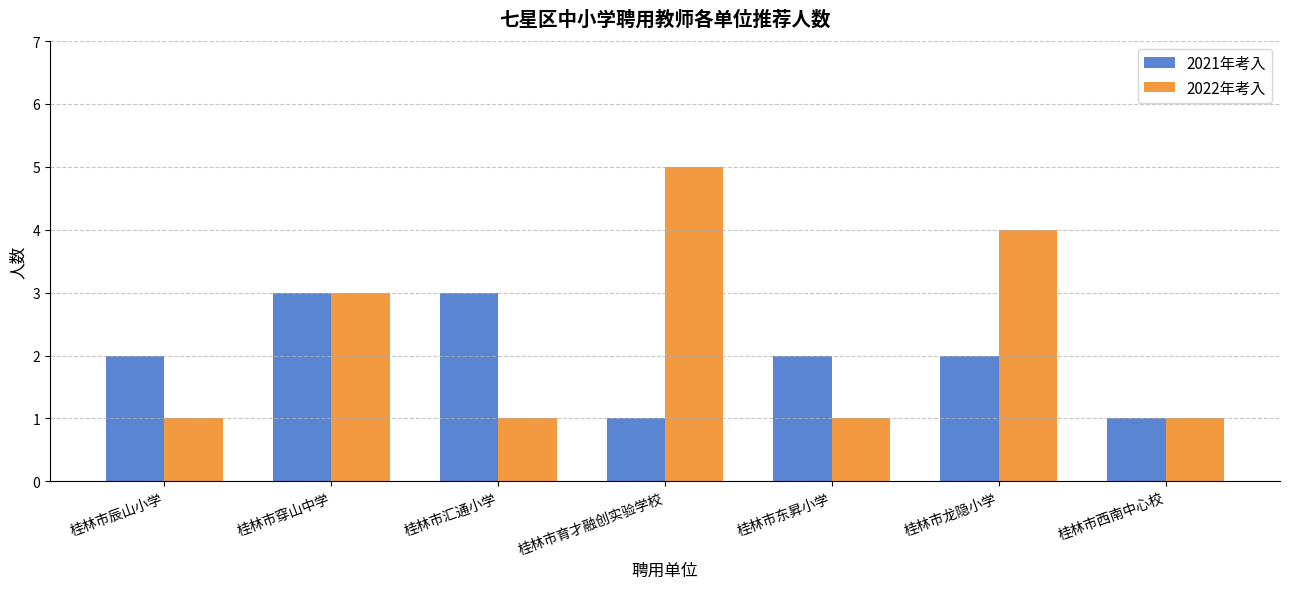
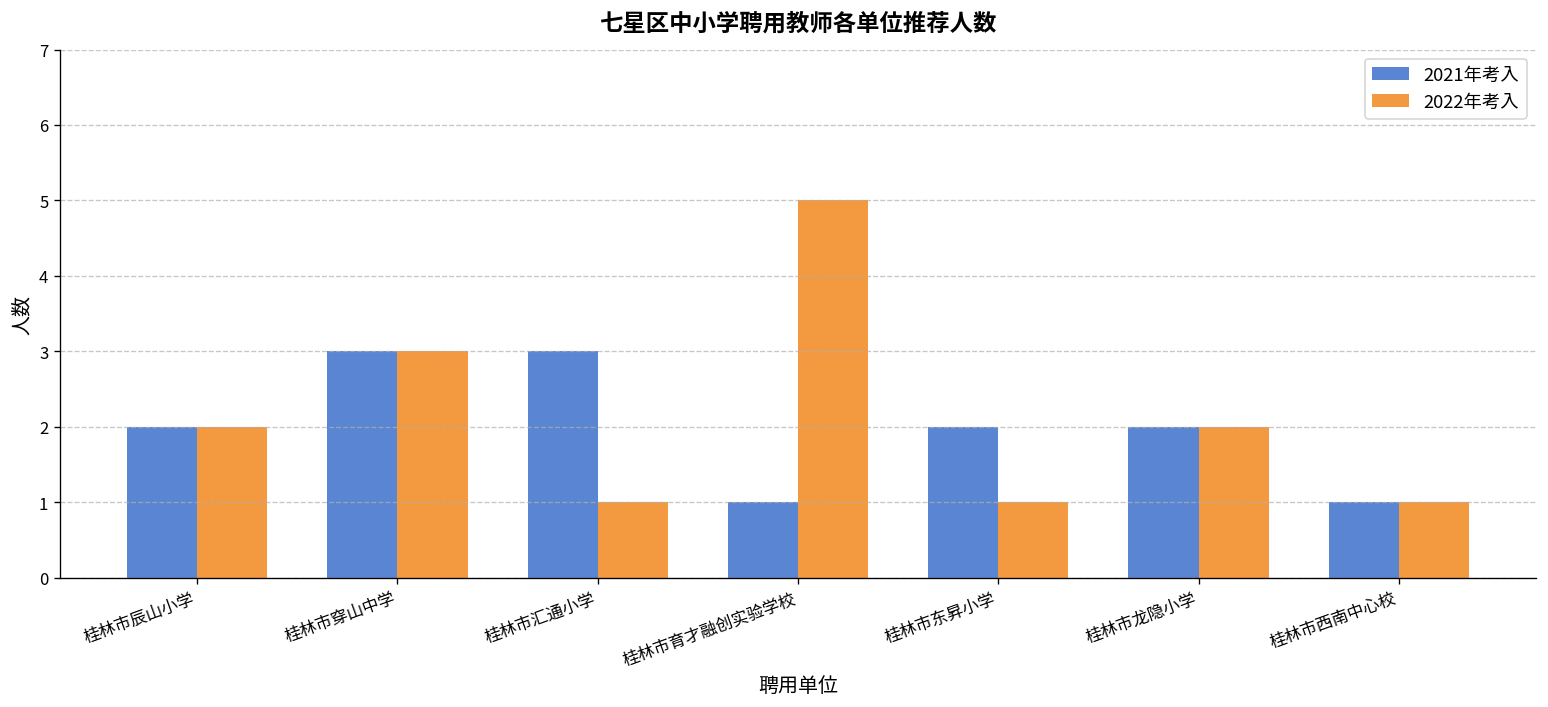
2022年考入, 桂林市辰山小学: 1 -> 2
2022年考入, 桂林市龙隐小学: 4 -> 2
